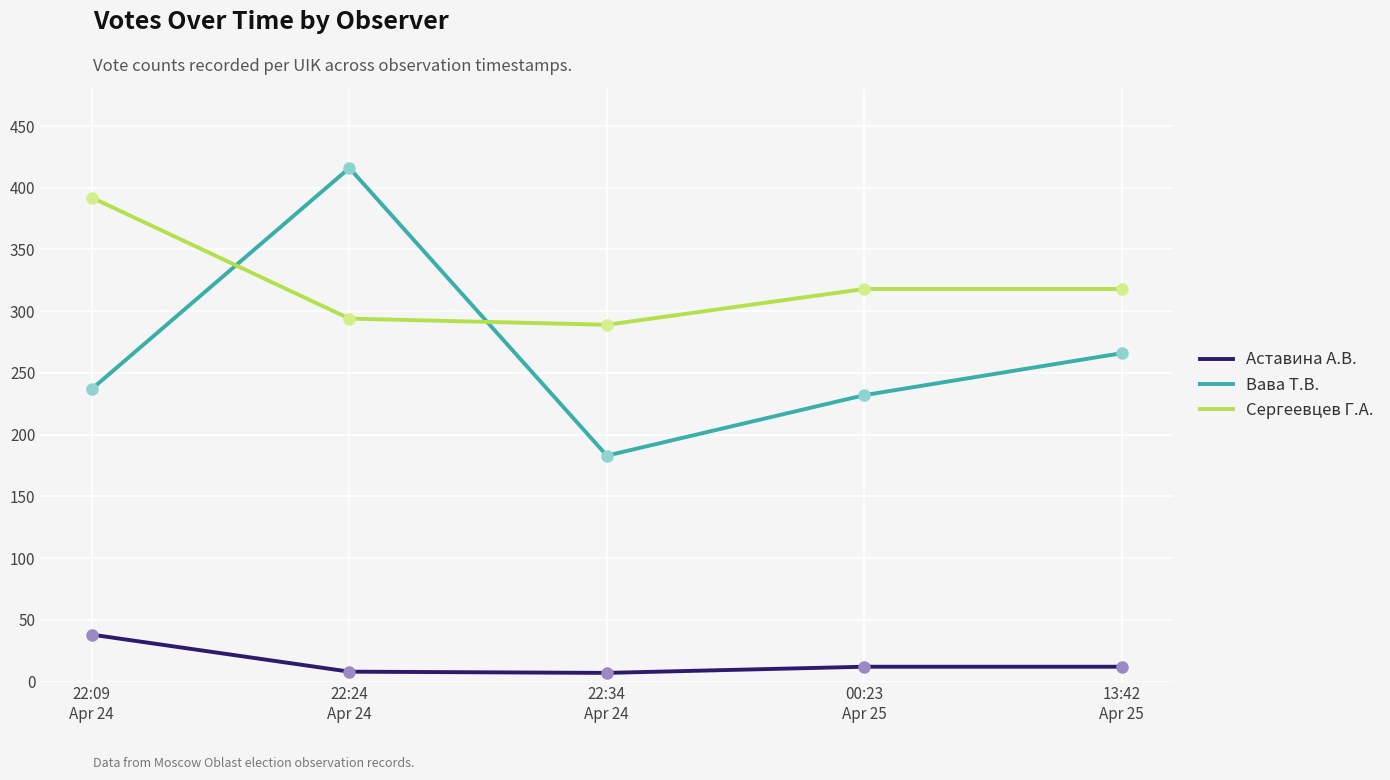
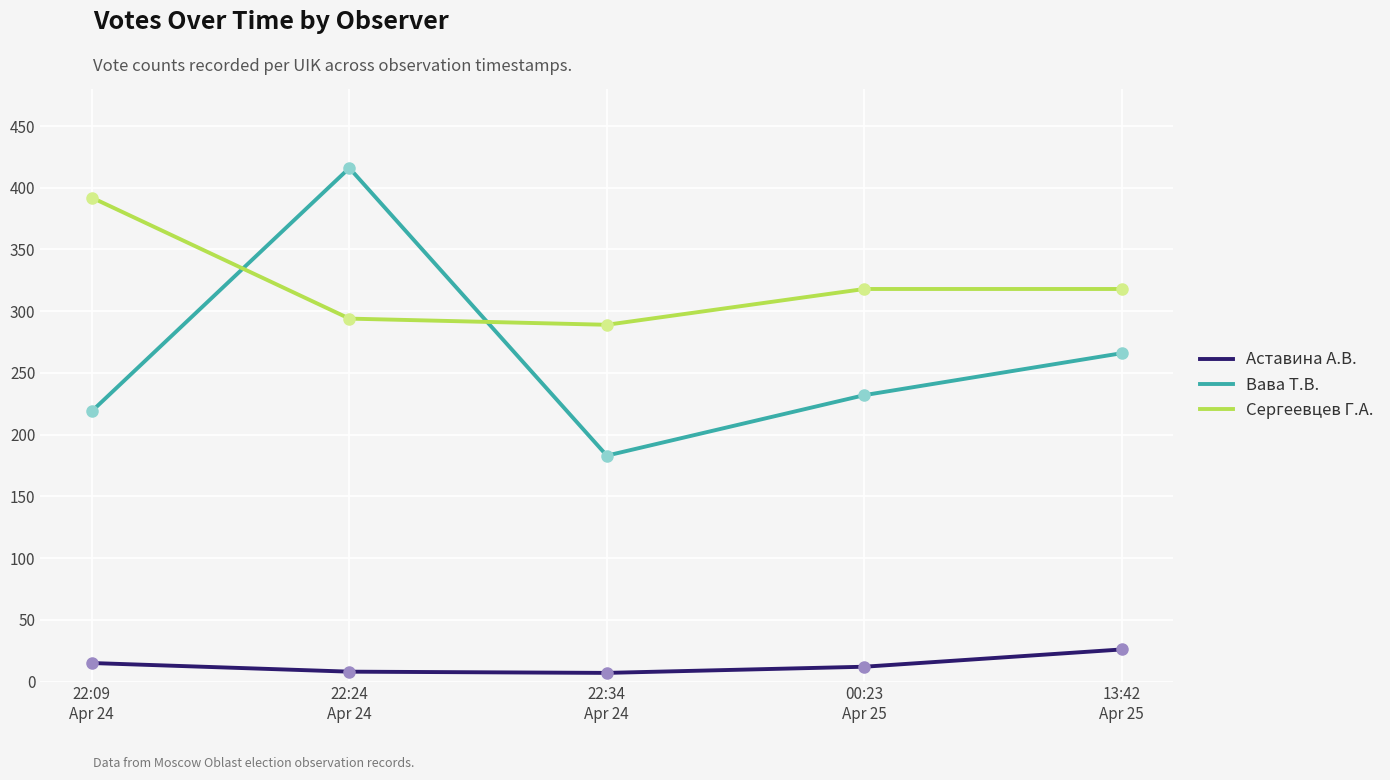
Аставина А.В., 22:09 Apr 24: 38 -> 15
Вава Т.В., 22:09 Apr 24: 237 -> 219
Аставина А.В., 13:42 Apr 25: 12 -> 26
